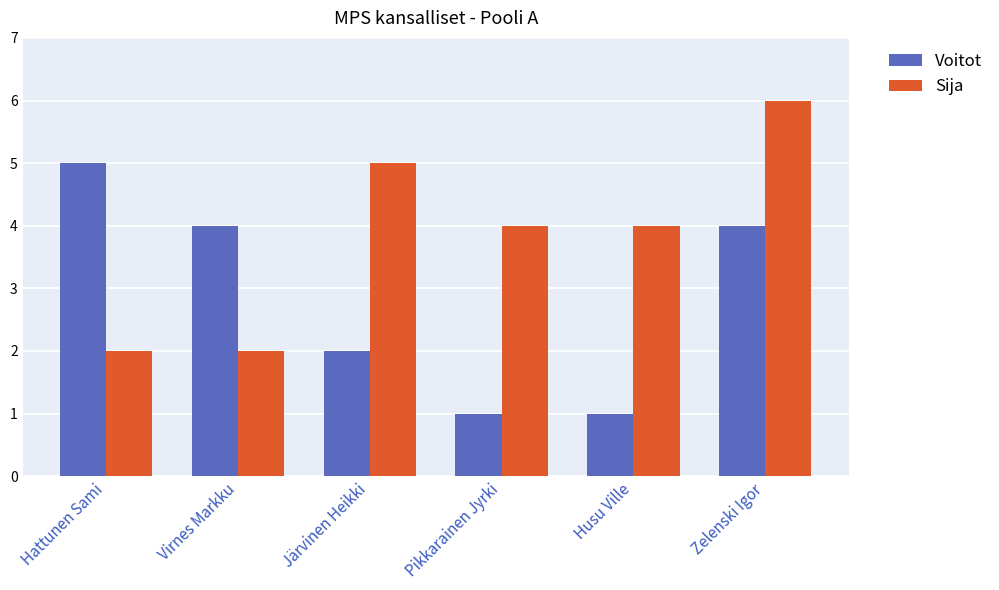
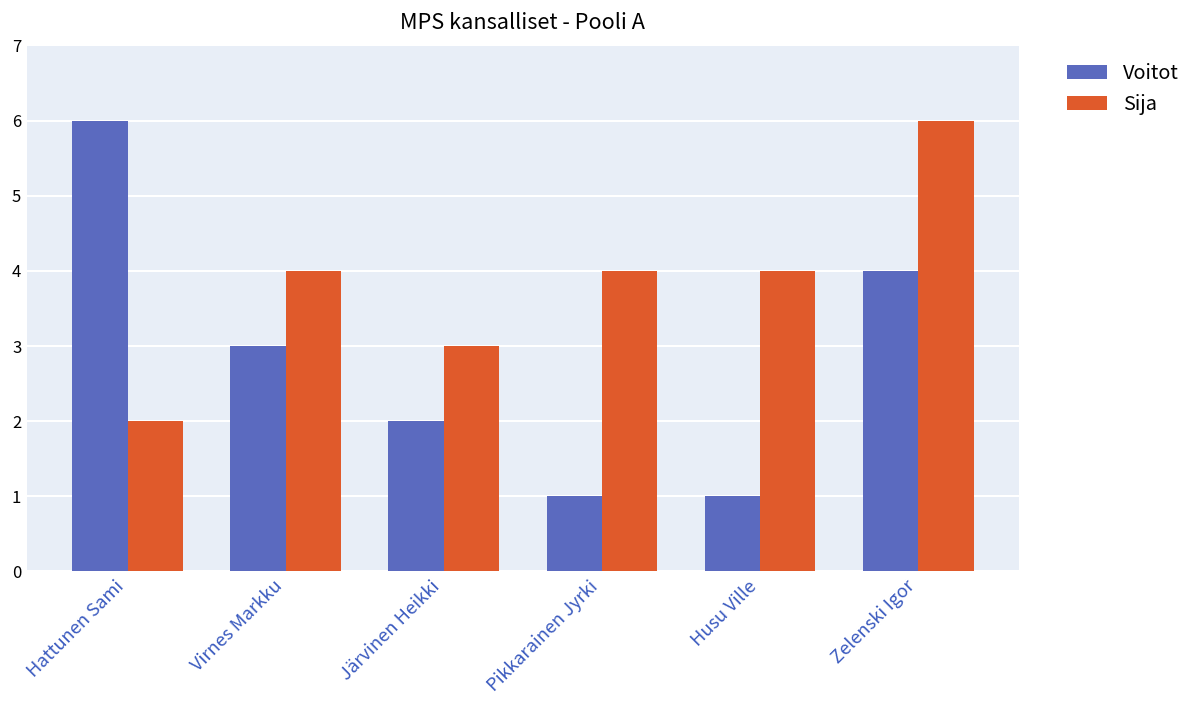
Voitot, Hattunen Sami: 5 -> 6
Voitot, Virnes Markku: 4 -> 3
Sija, Virnes Markku: 2 -> 4
Sija, Järvinen Heikki: 5 -> 3
